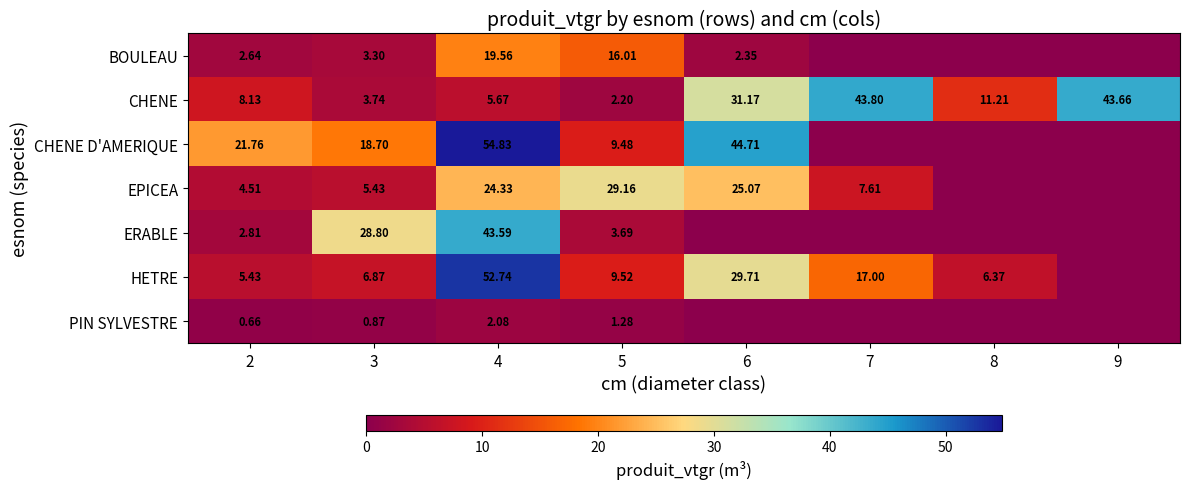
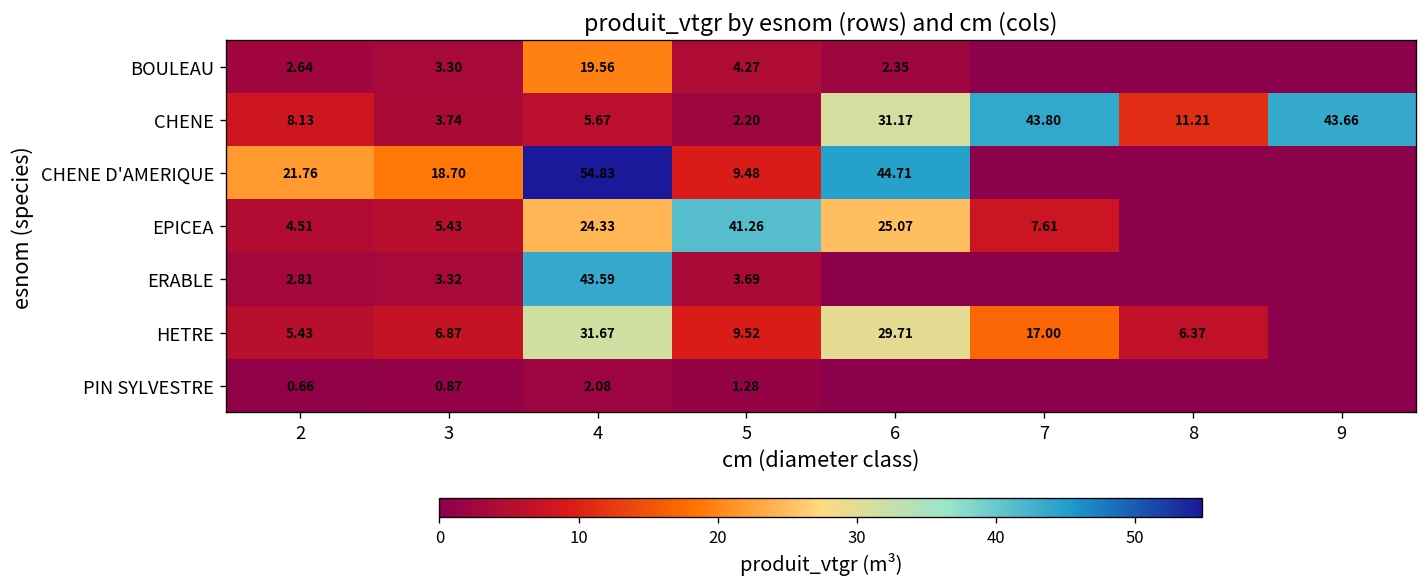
BOULEAU, 5: 16.01 -> 4.27
EPICEA, 5: 29.16 -> 41.26
ERABLE, 3: 28.80 -> 3.32
HETRE, 4: 52.74 -> 31.67
